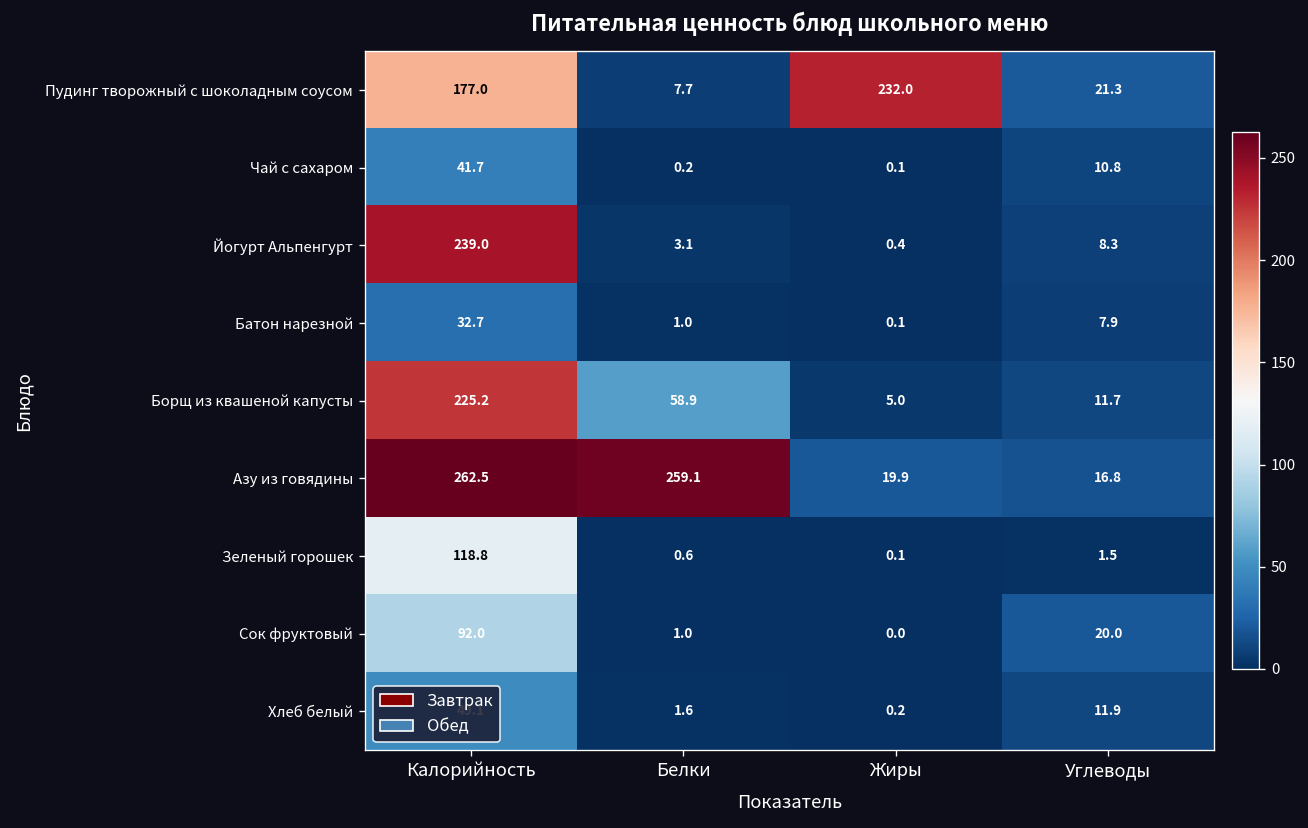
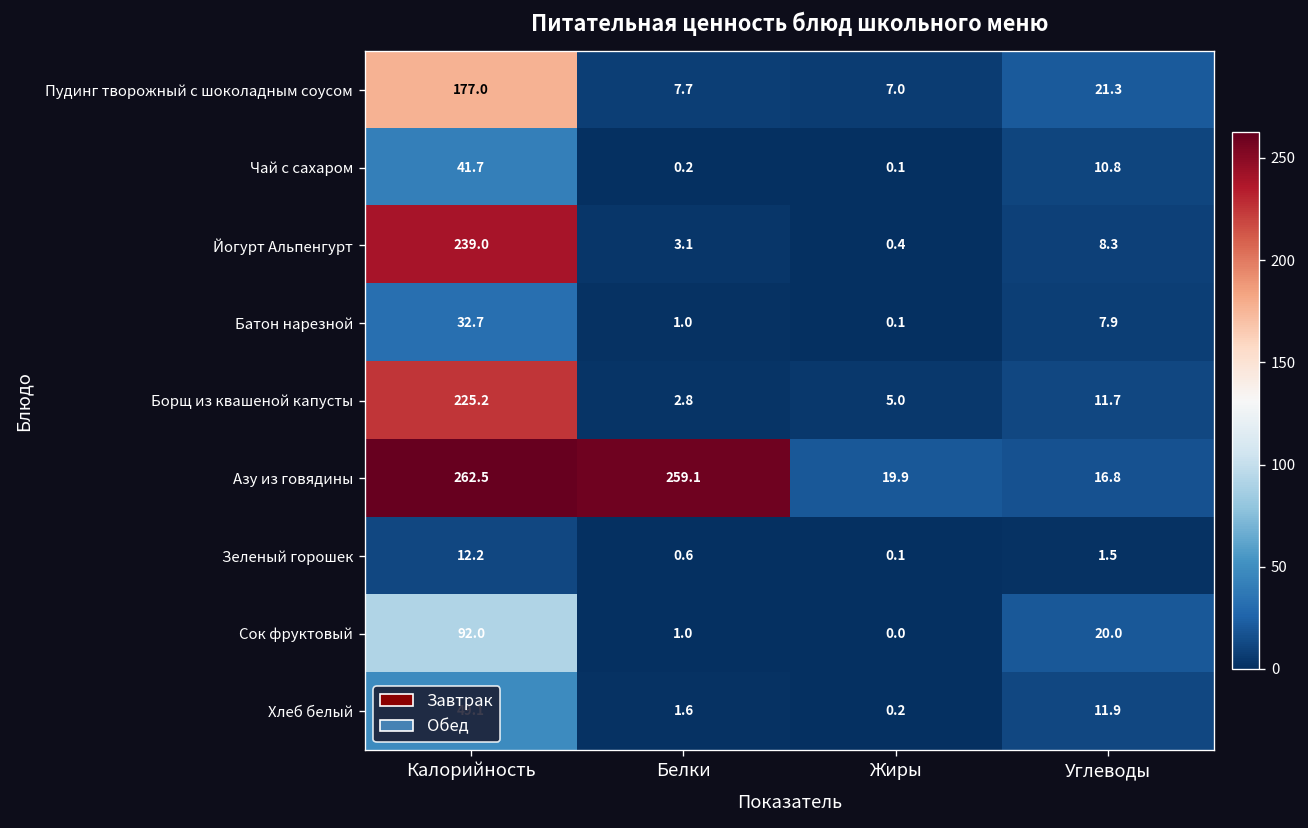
Пудинг творожный с шоколадным соусом, Жиры: 232.0 -> 7.0
Борщ из квашеной капусты, Белки: 58.9 -> 2.8
Зеленый горошек, Калорийность: 118.8 -> 12.2
